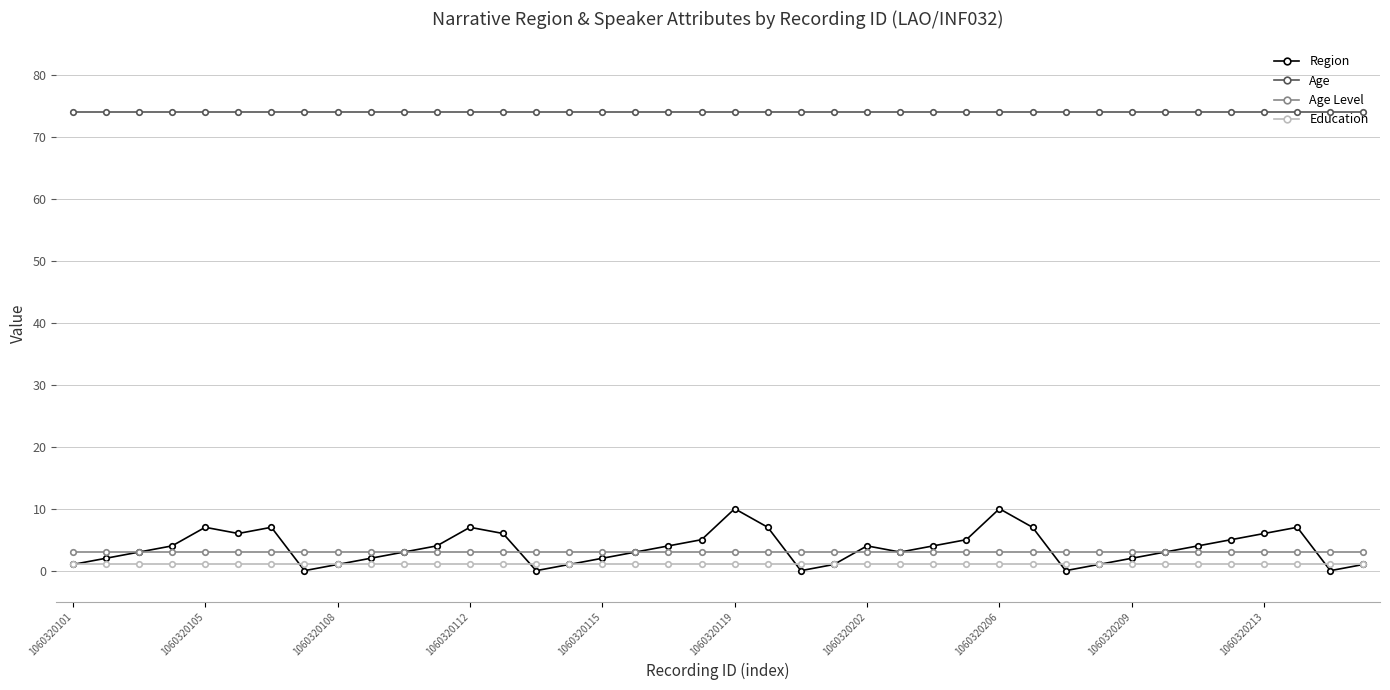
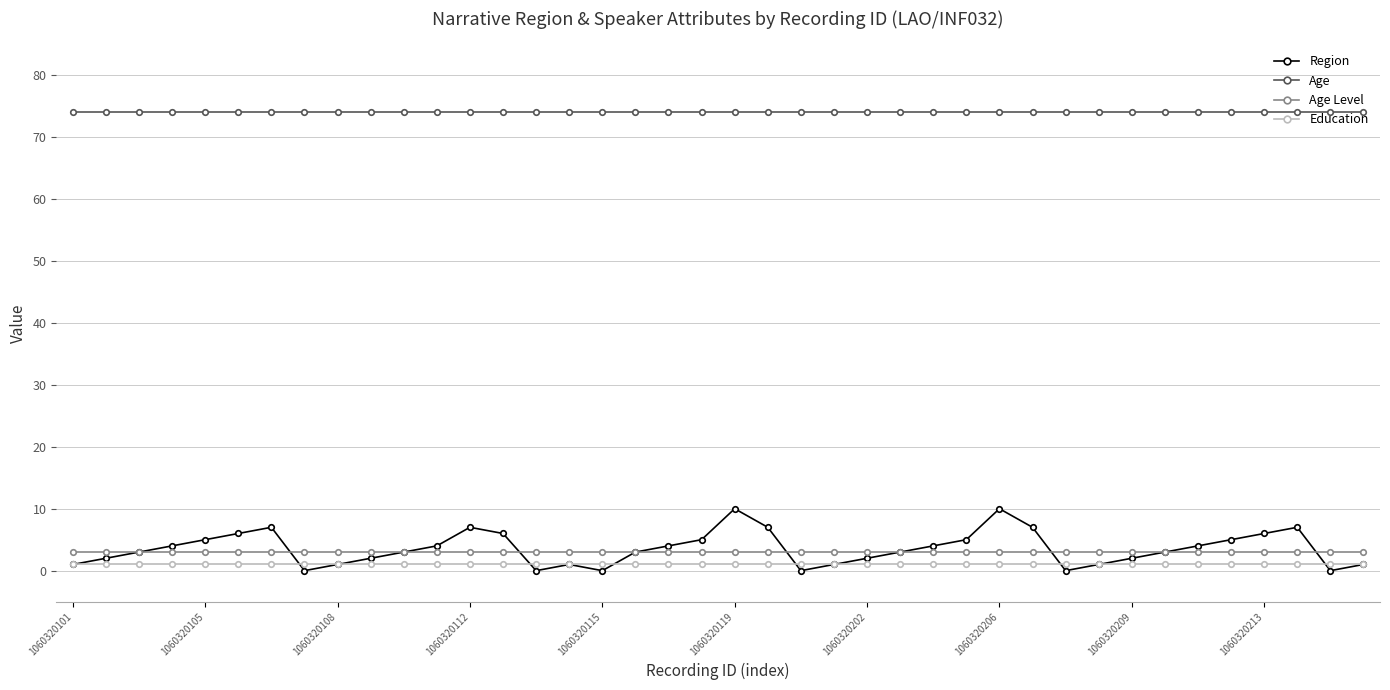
Region, 1060320105: 7 -> 5
Region, 1060320115: 2 -> 0
Region, 1060320202: 4 -> 2
